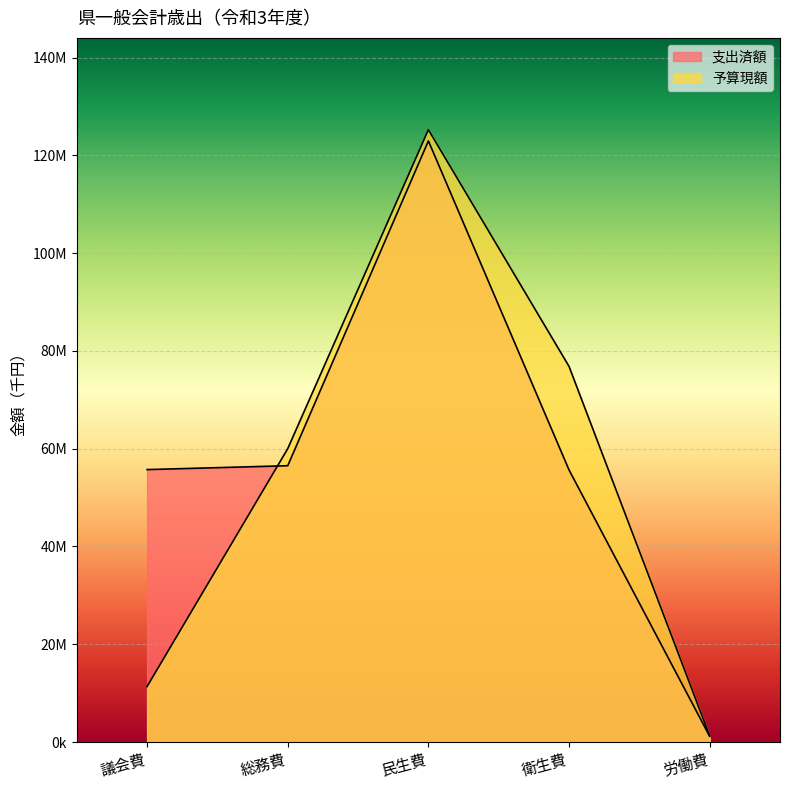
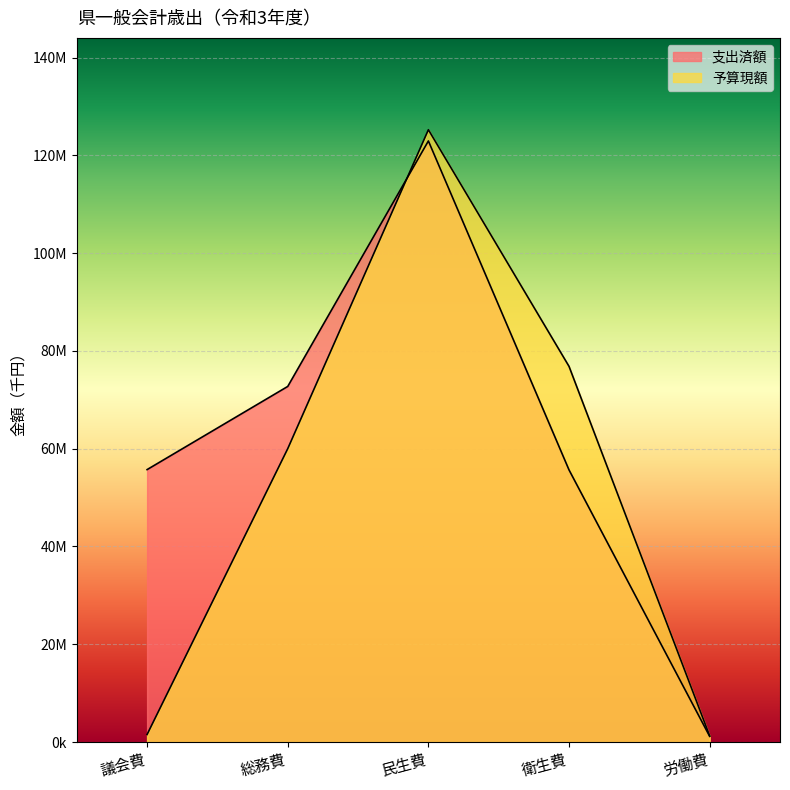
予算現額, 議会費: 11000000 -> 2000000
支出済額, 総務費: 57000000 -> 73000000
